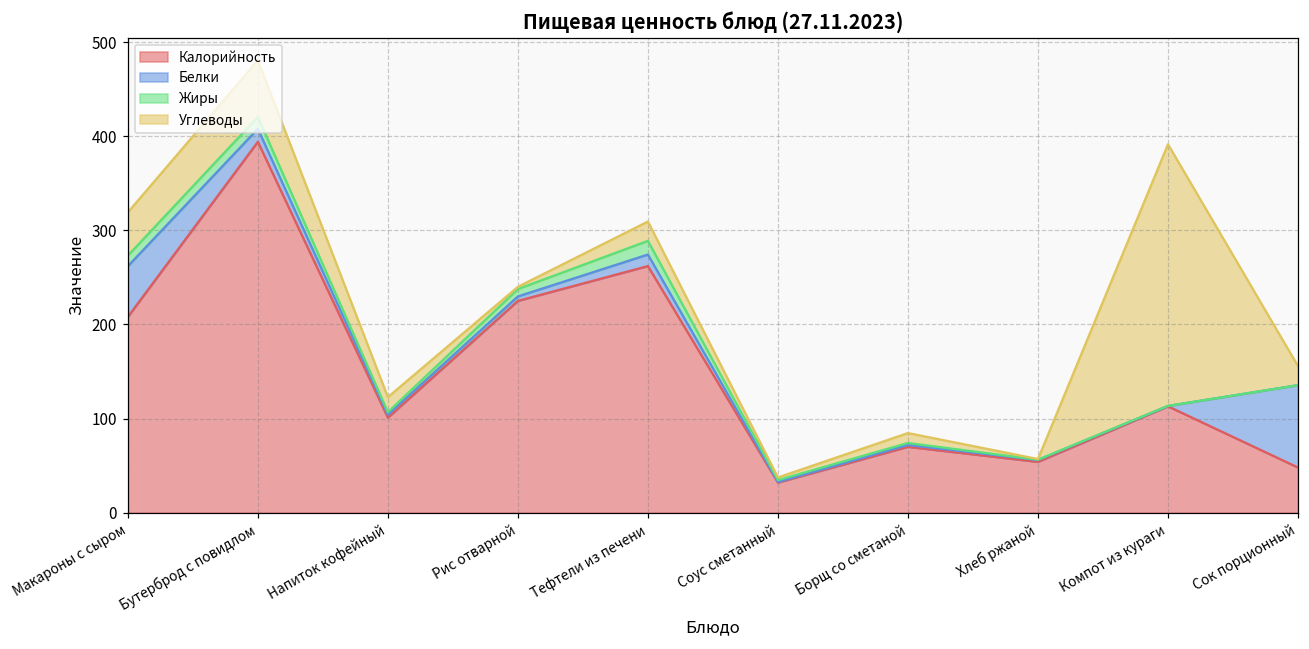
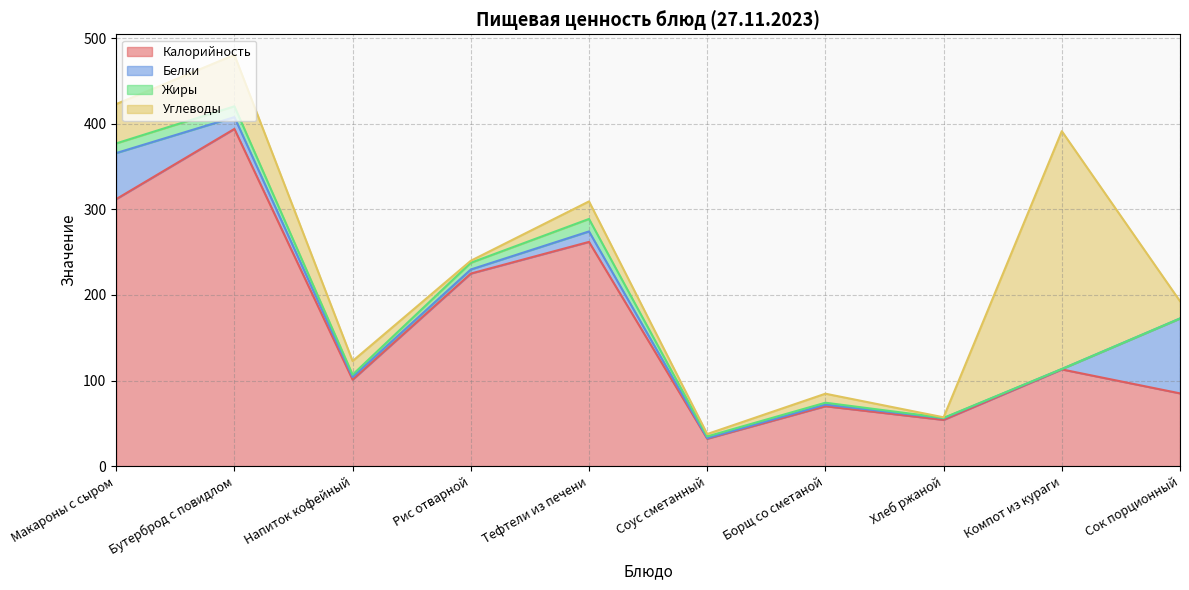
Калорийность, Макароны с сыром: 210 -> 310
Калорийность, Сок порционный: 50 -> 90
